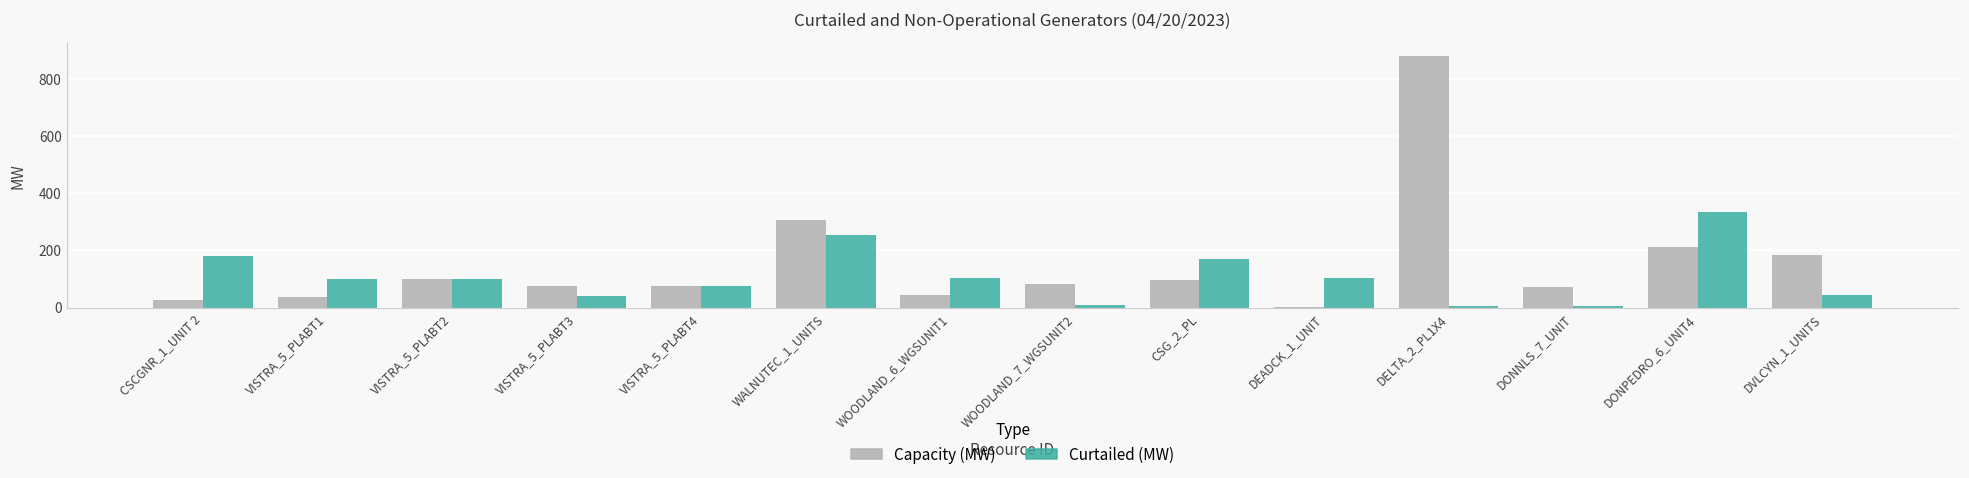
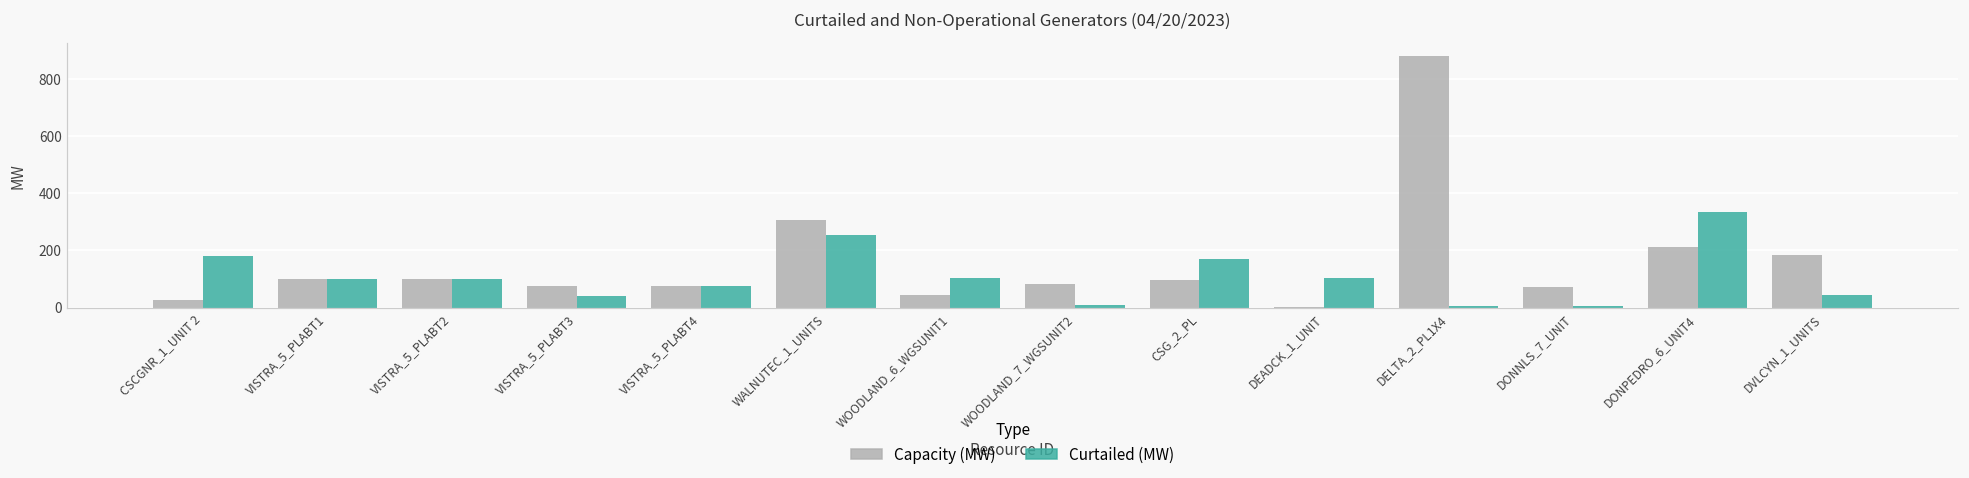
Capacity (MW), VISTRA_5_PLABT1: 40 -> 100
